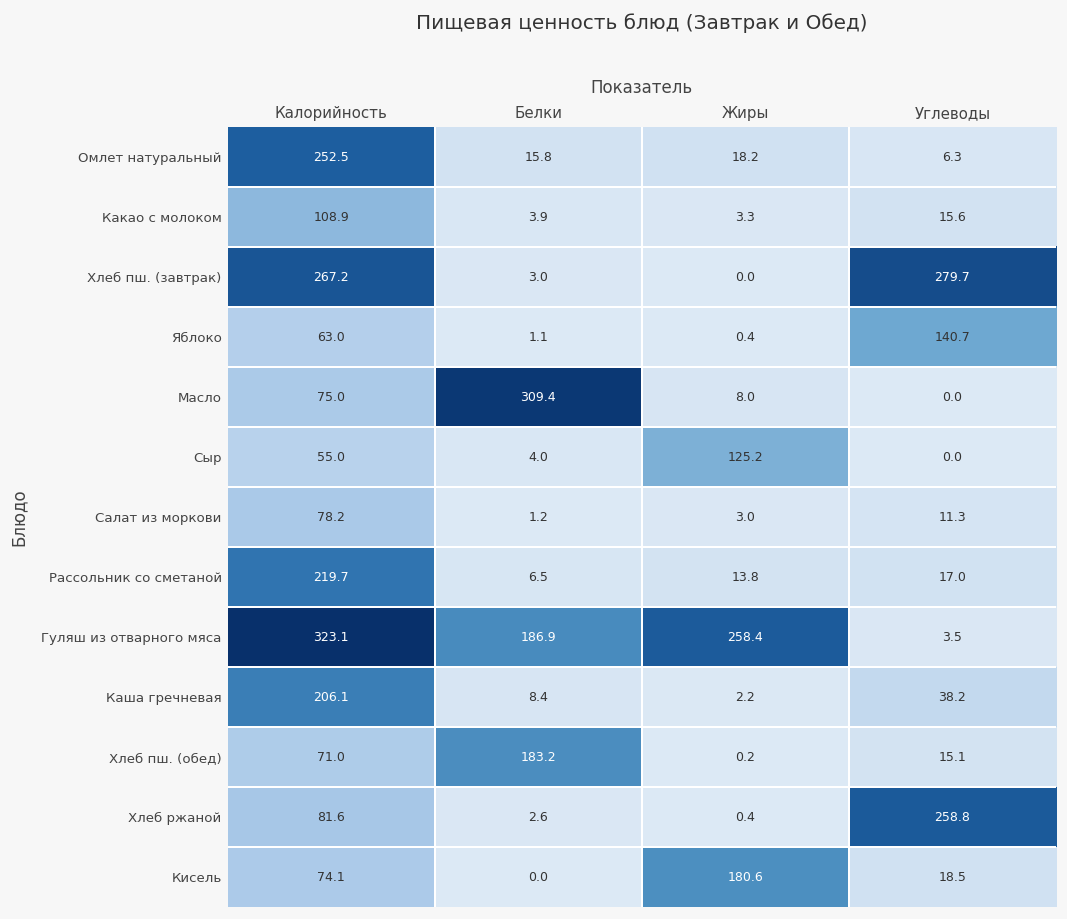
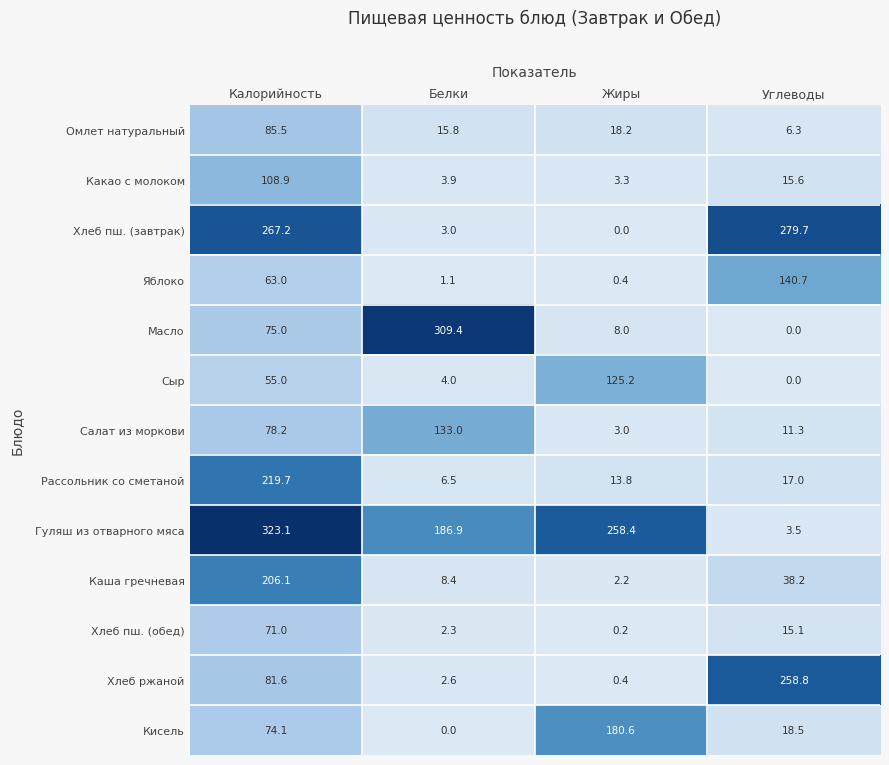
Омлет натуральный, Калорийность: 252.5 -> 85.5
Салат из моркови, Белки: 1.2 -> 133.0
Хлеб пш. (обед), Белки: 183.2 -> 2.3
